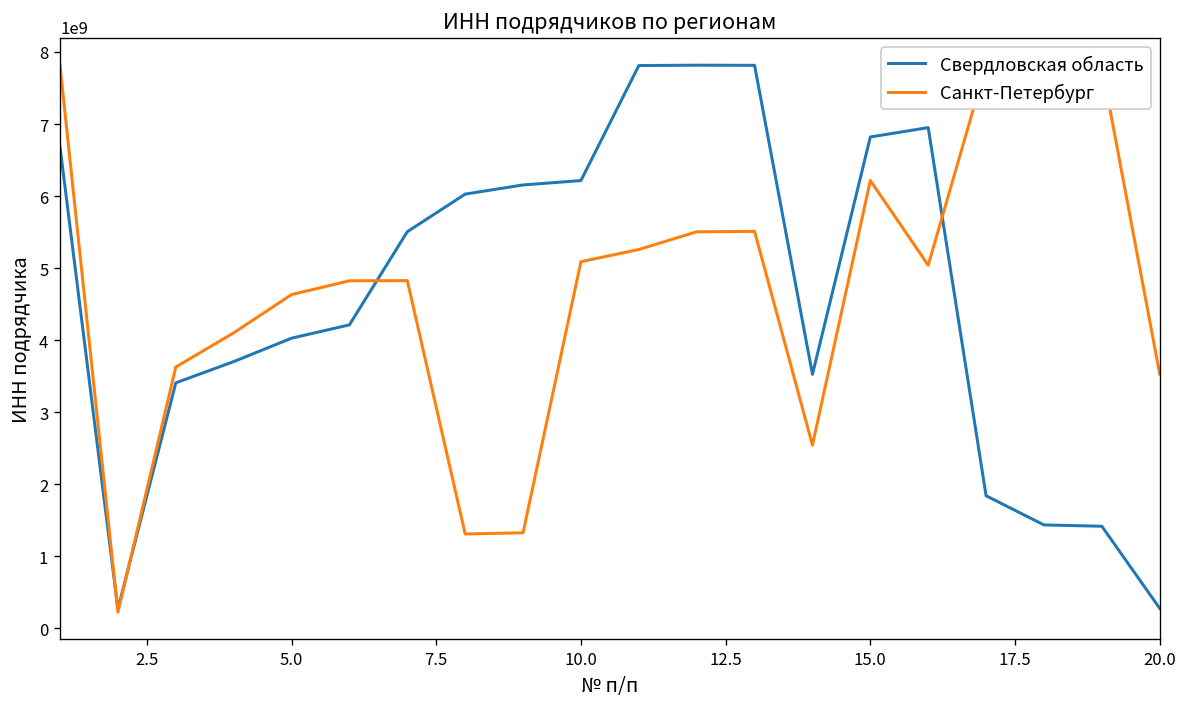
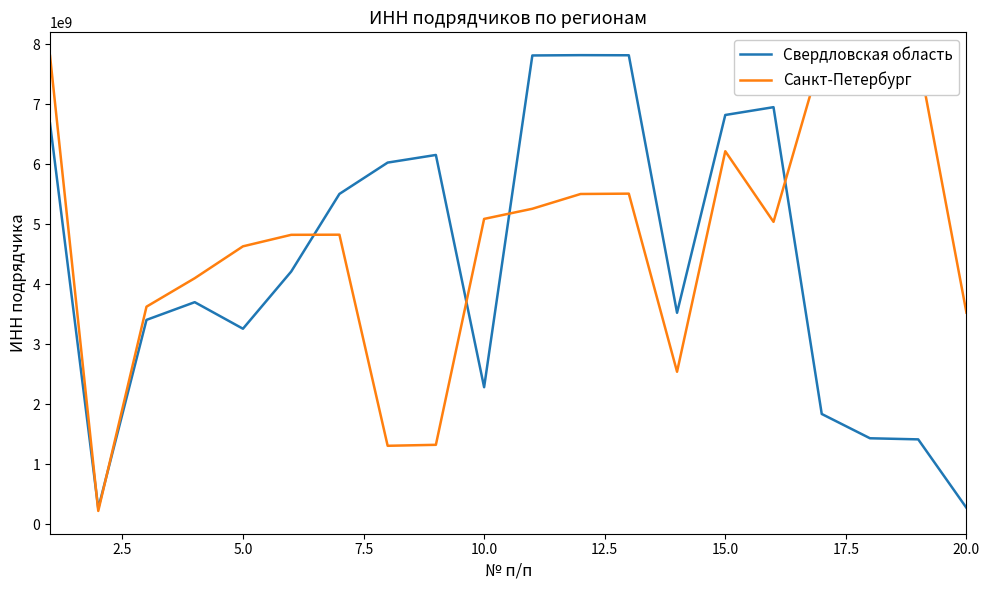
Свердловская область, 5.0: 4000000000 -> 3300000000
Свердловская область, 10.0: 6200000000 -> 2300000000
